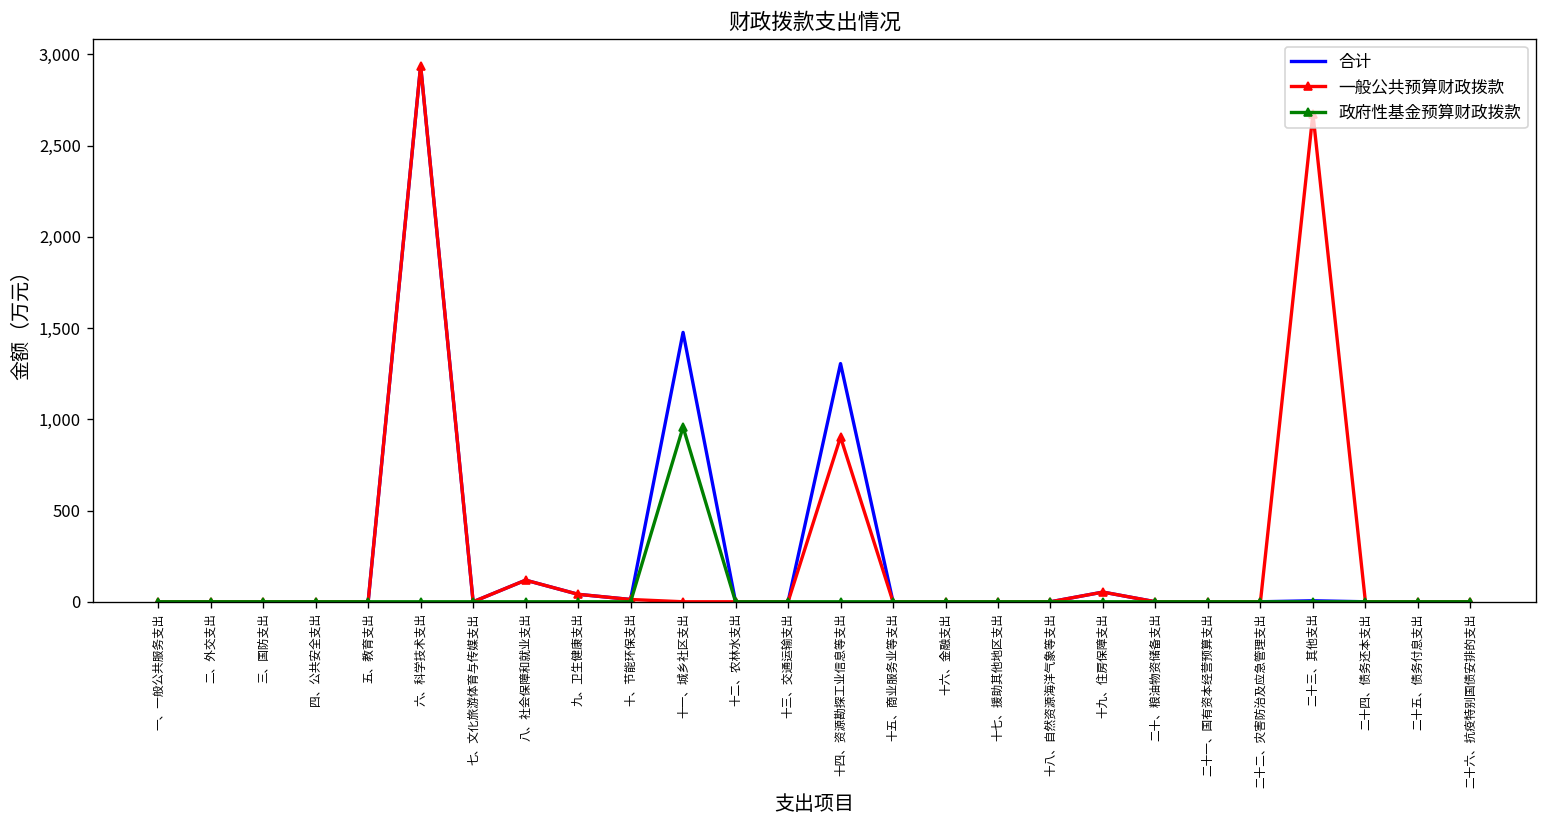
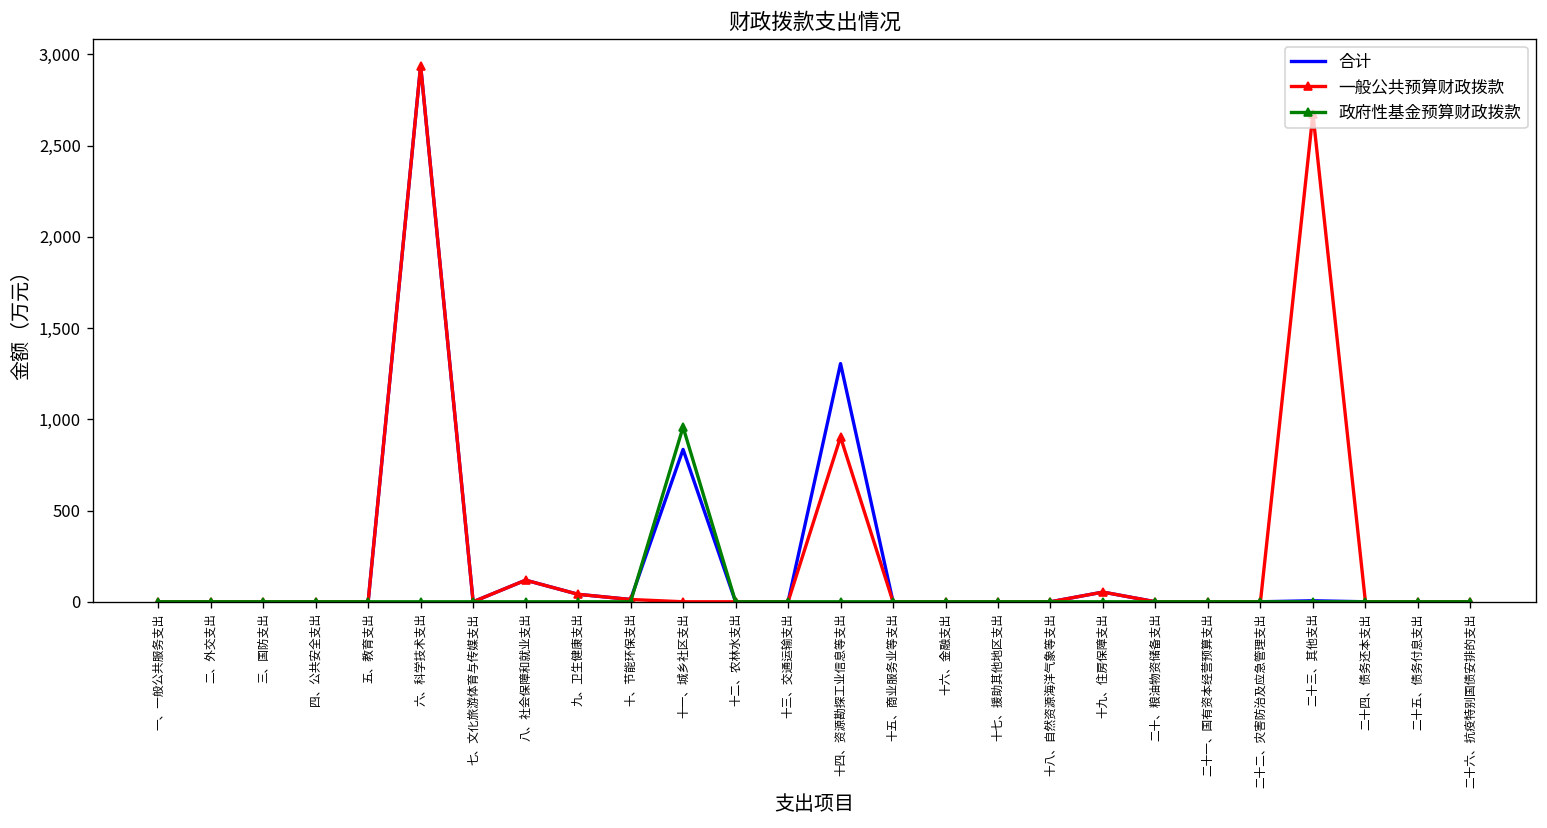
合计, 十一、城乡社区支出: 1,480 -> 830
